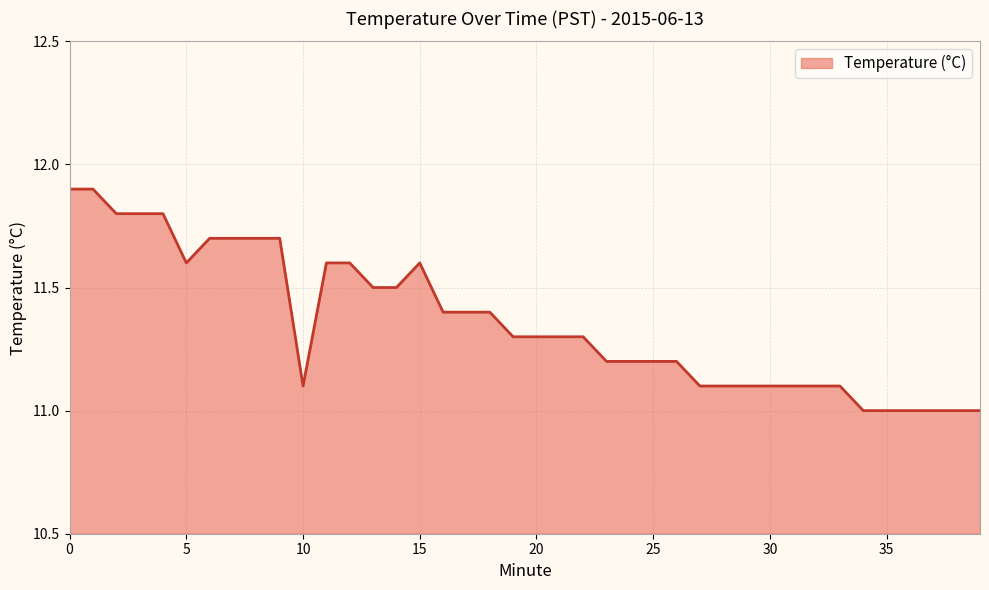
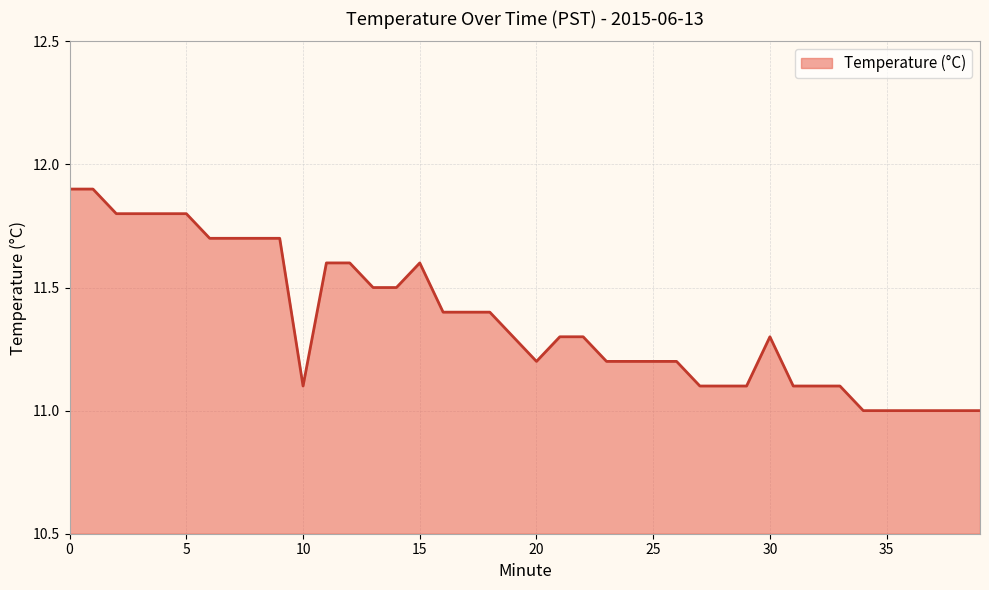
5: 11.6 -> 11.8
20: 11.3 -> 11.2
30: 11.1 -> 11.3
